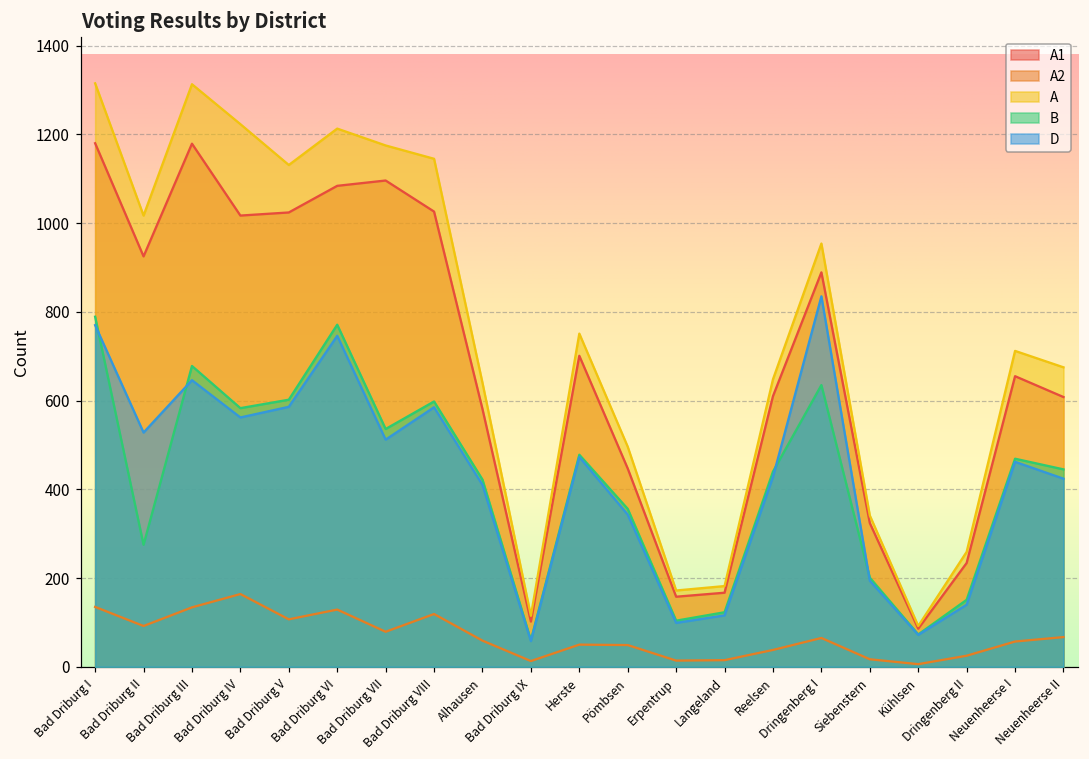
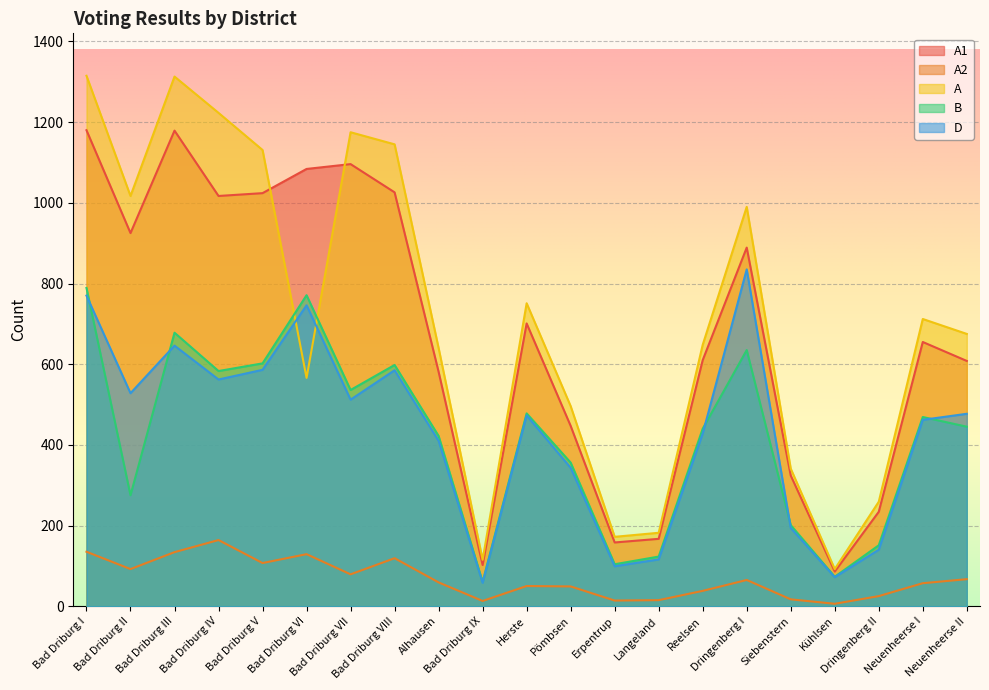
A, Bad Driburg VI: 1210 -> 570
A, Dringenberg I: 950 -> 990
D, Neuenheerse II: 420 -> 480
